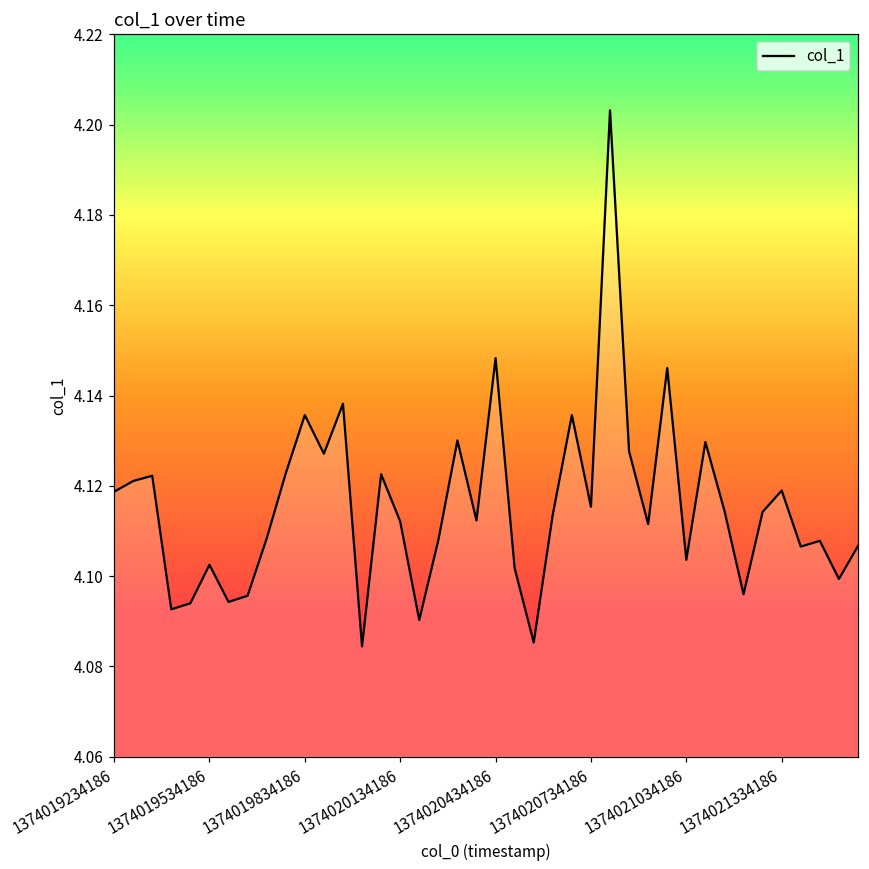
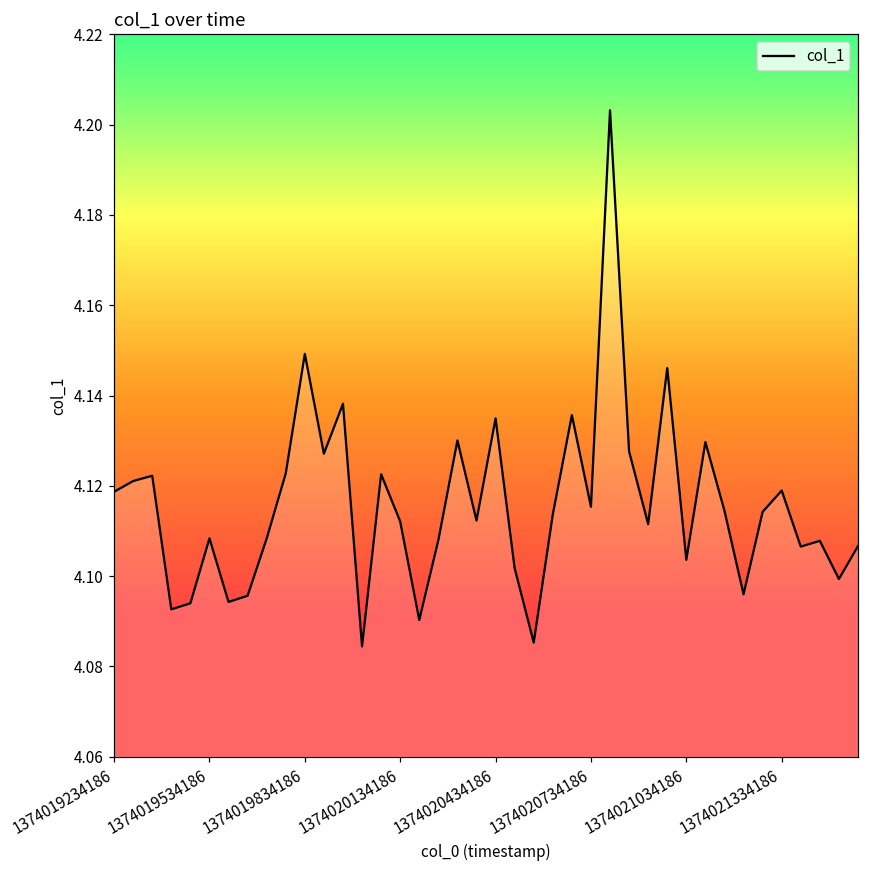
1374019534186: 4.102 -> 4.108
1374019834186: 4.136 -> 4.149
1374020434186: 4.148 -> 4.135
